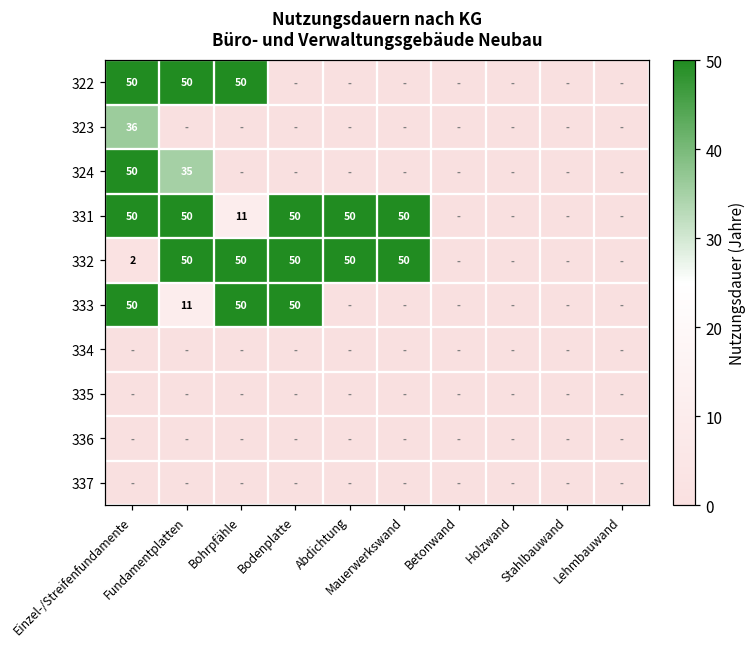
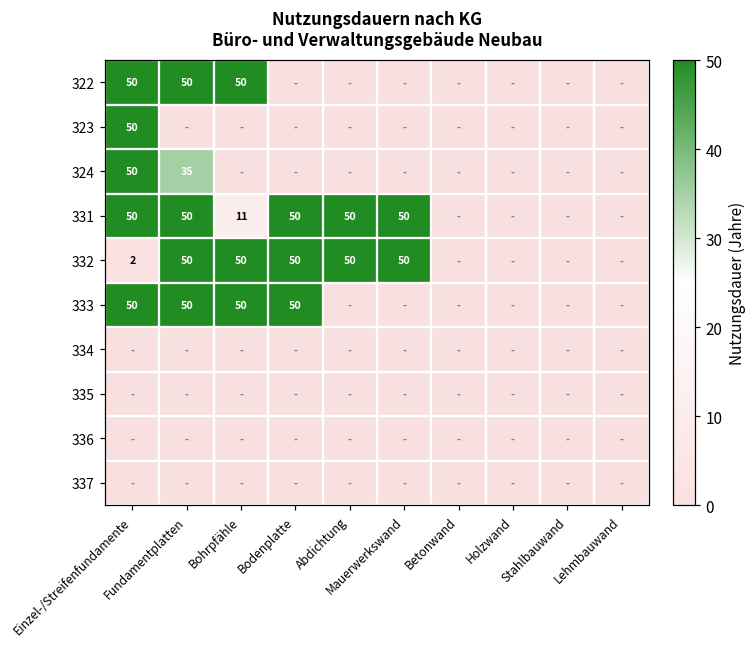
323, Einzel-/Streifenfundamente: 36 -> 50
333, Fundamentplatten: 11 -> 50
